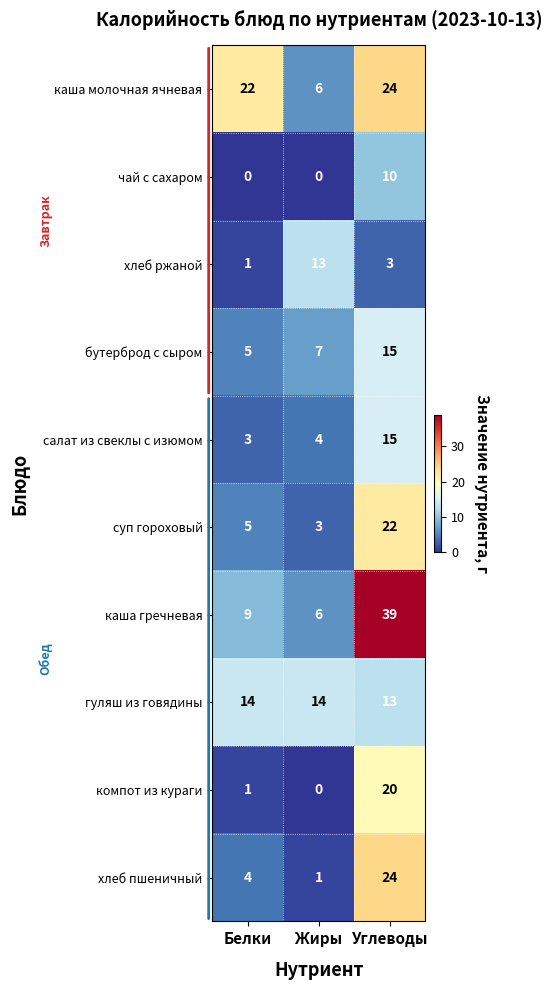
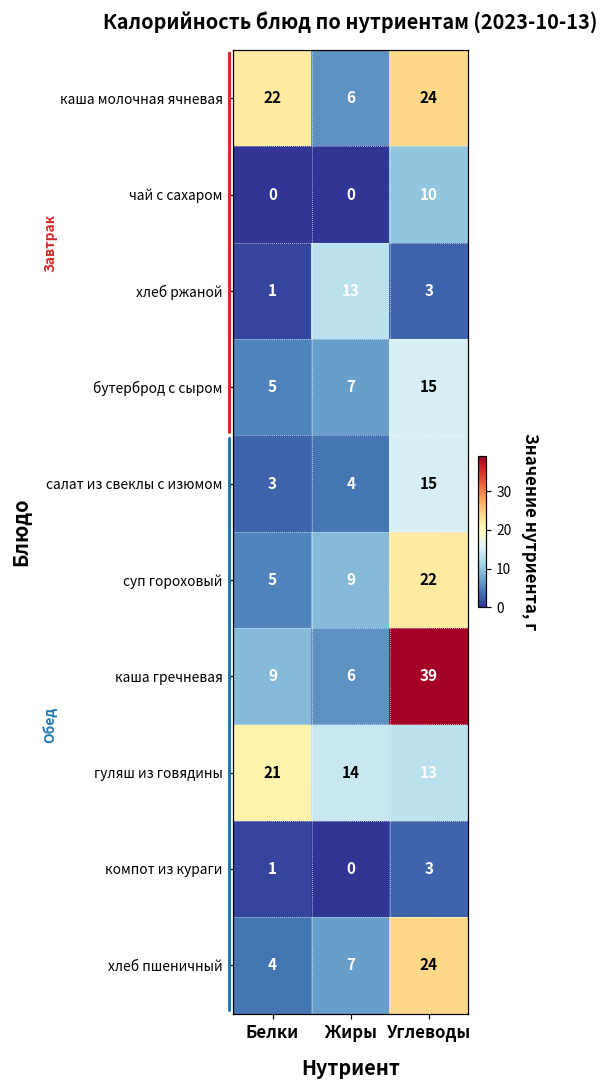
суп гороховый, Жиры: 3 -> 9
гуляш из говядины, Белки: 14 -> 21
компот из кураги, Углеводы: 20 -> 3
хлеб пшеничный, Жиры: 1 -> 7
